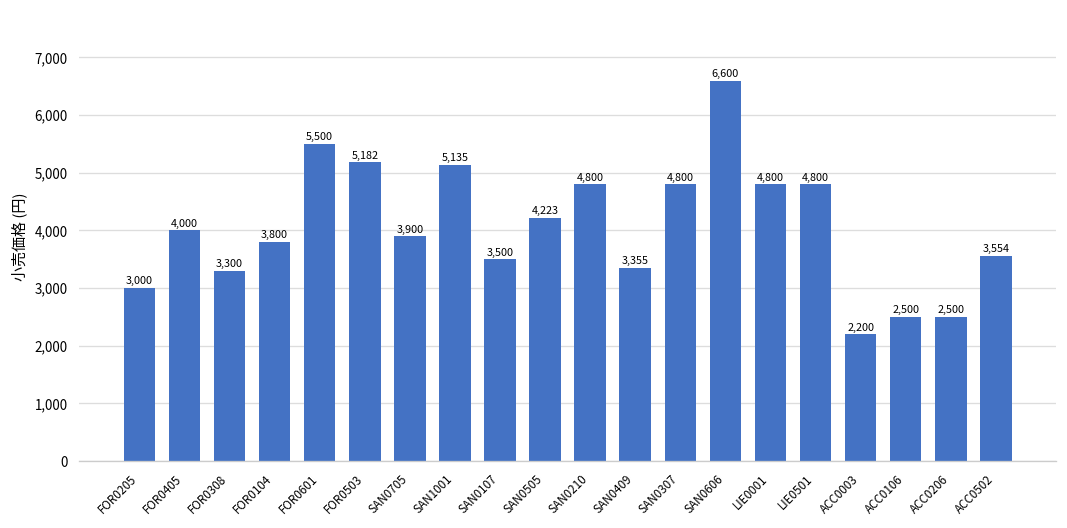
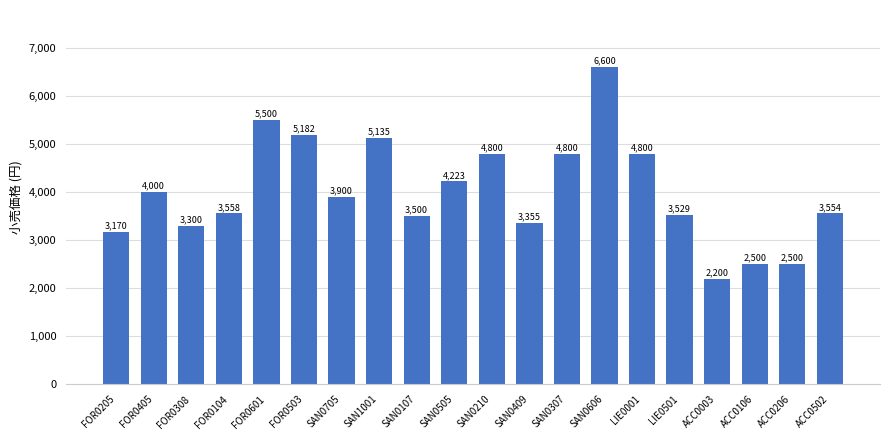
FOR0205: 3,000 -> 3,170
FOR0104: 3,800 -> 3,558
LIE0501: 4,800 -> 3,529
